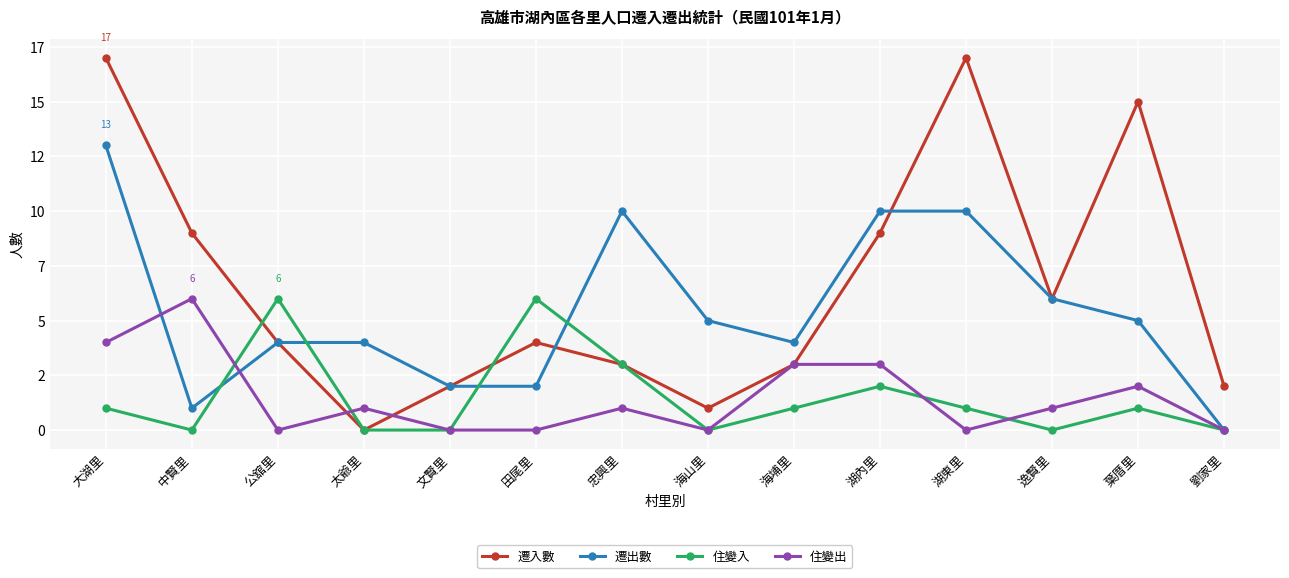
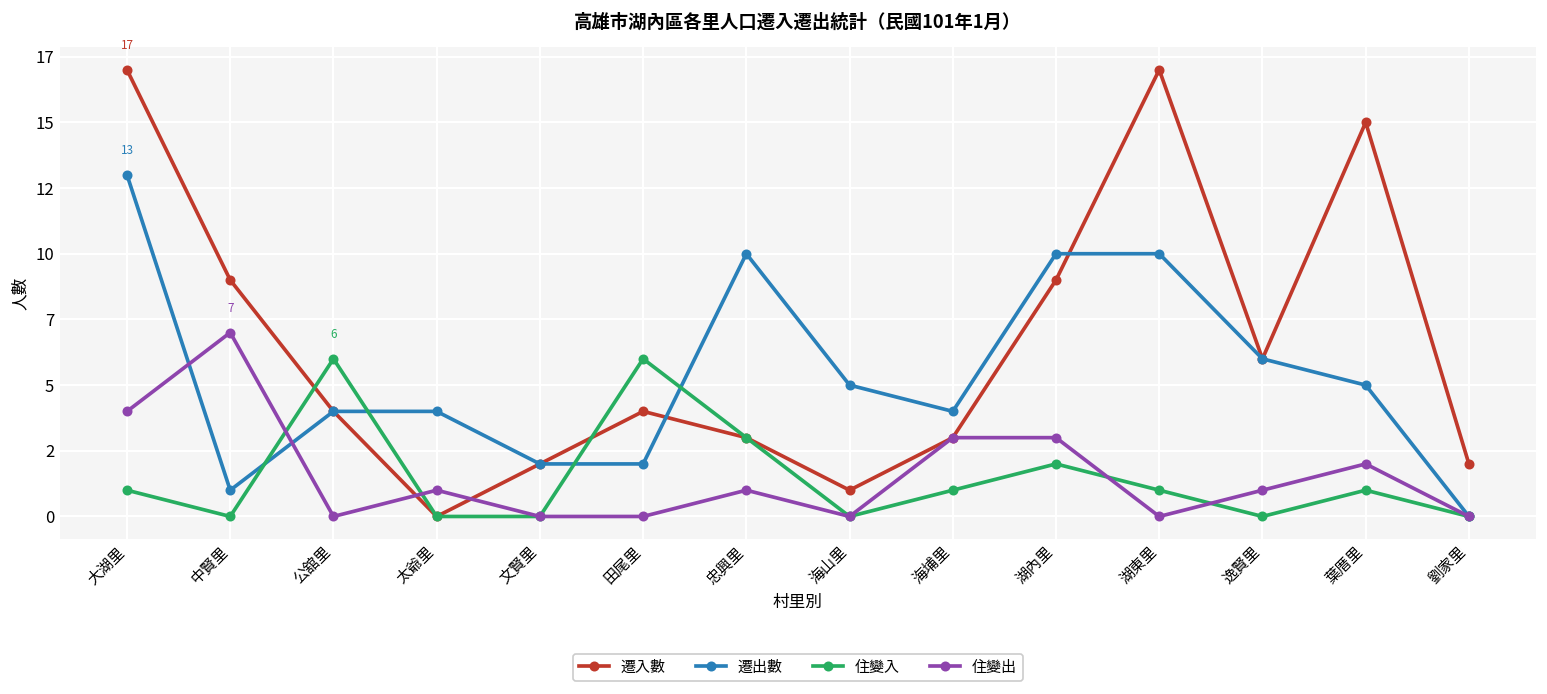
住變出, 中賢里: 6 -> 7
